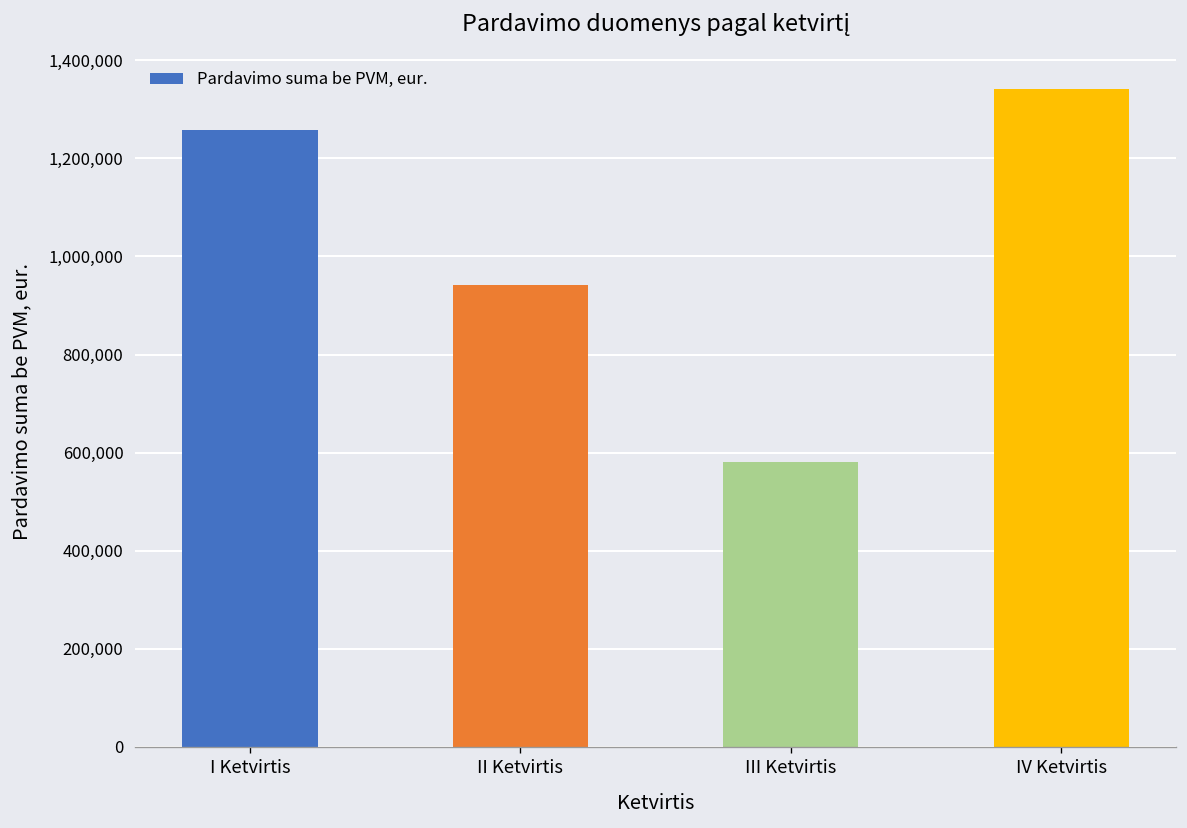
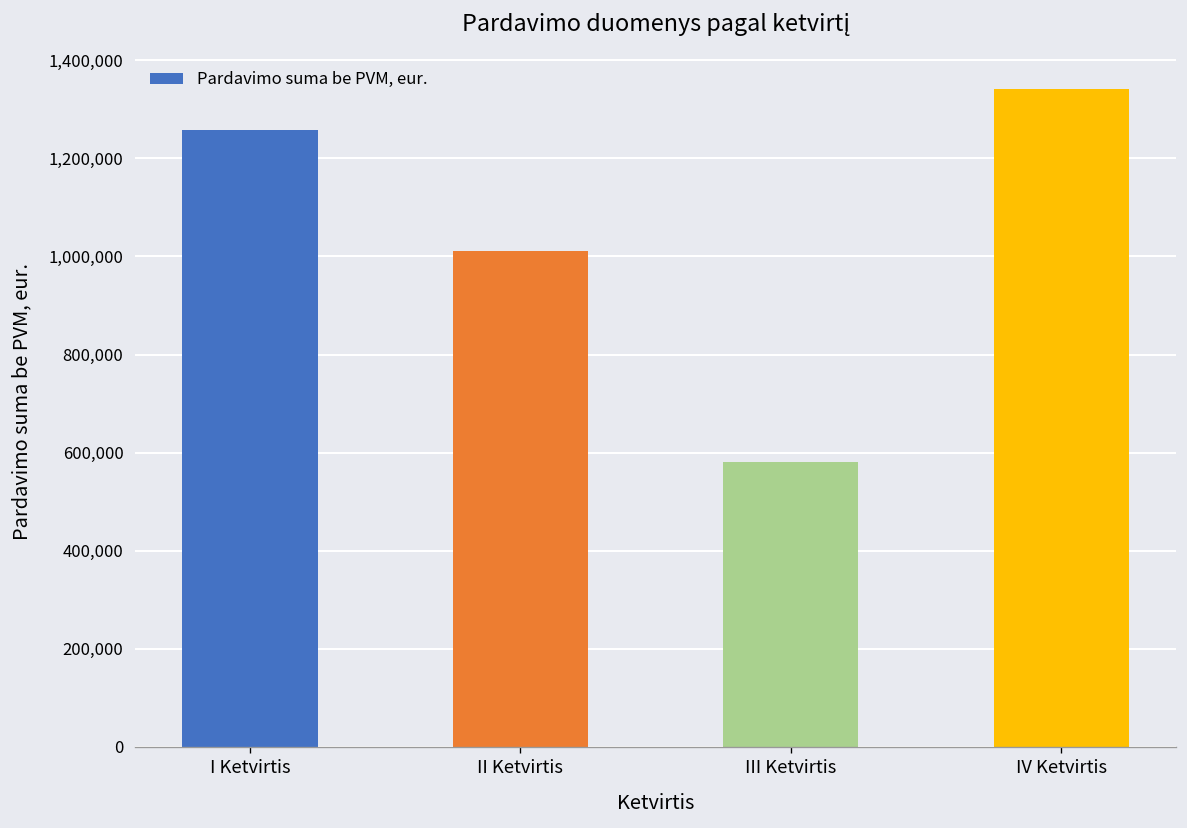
II Ketvirtis: 940,000 -> 1,010,000
